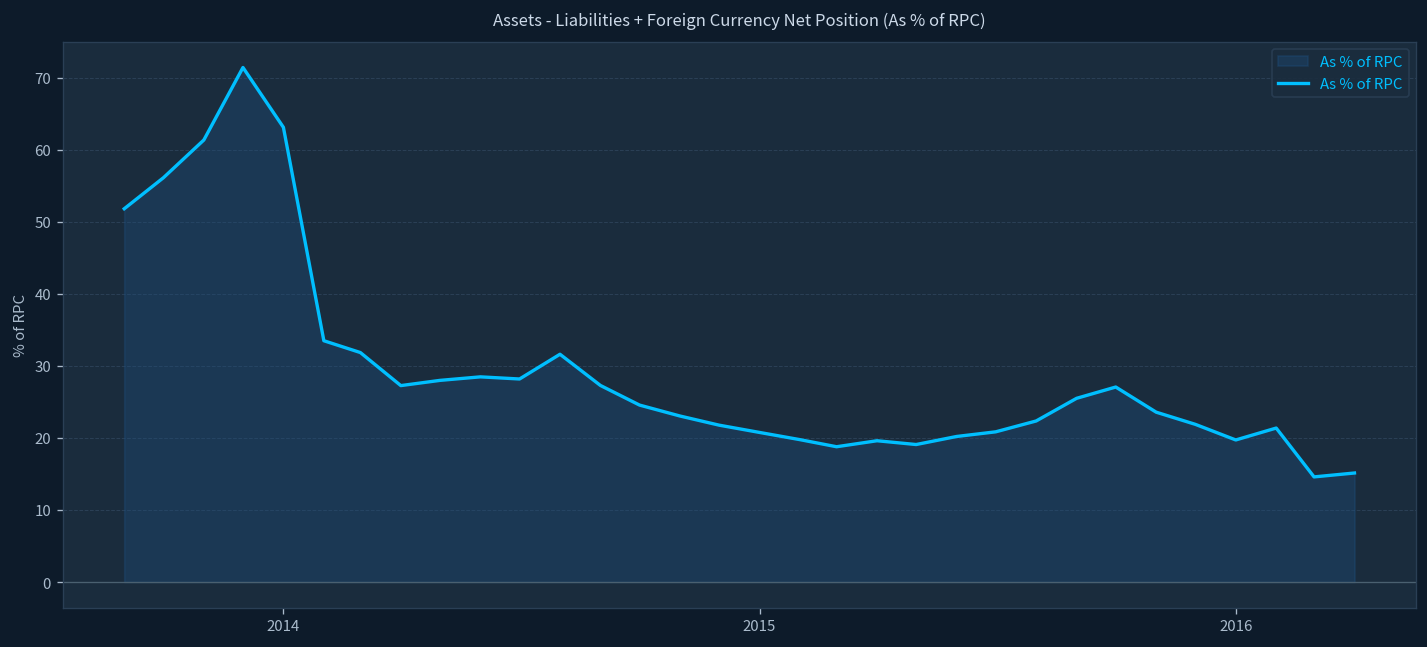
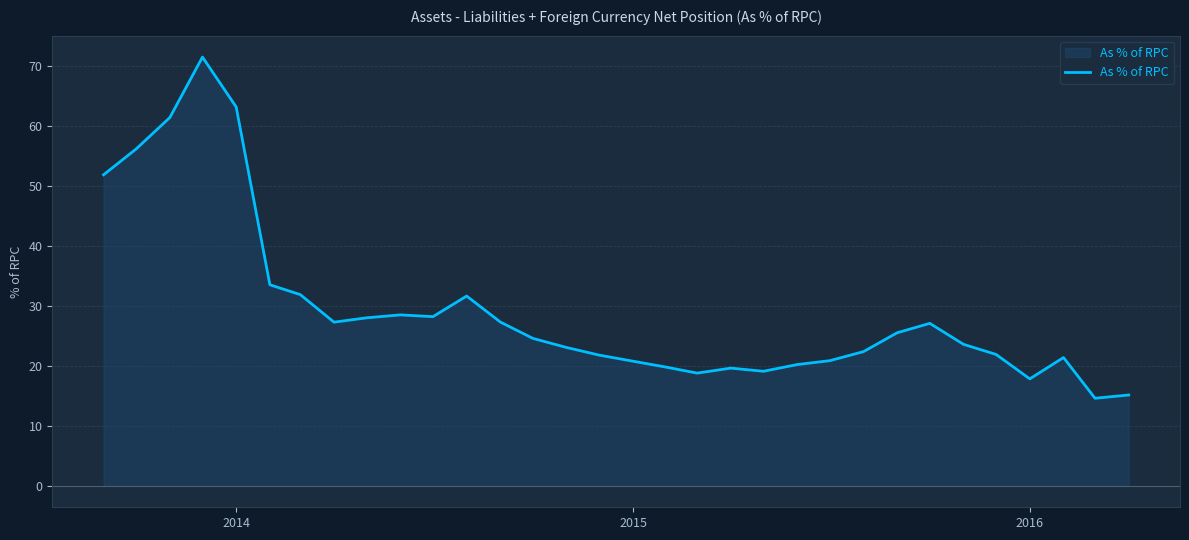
2016: 20 -> 18
